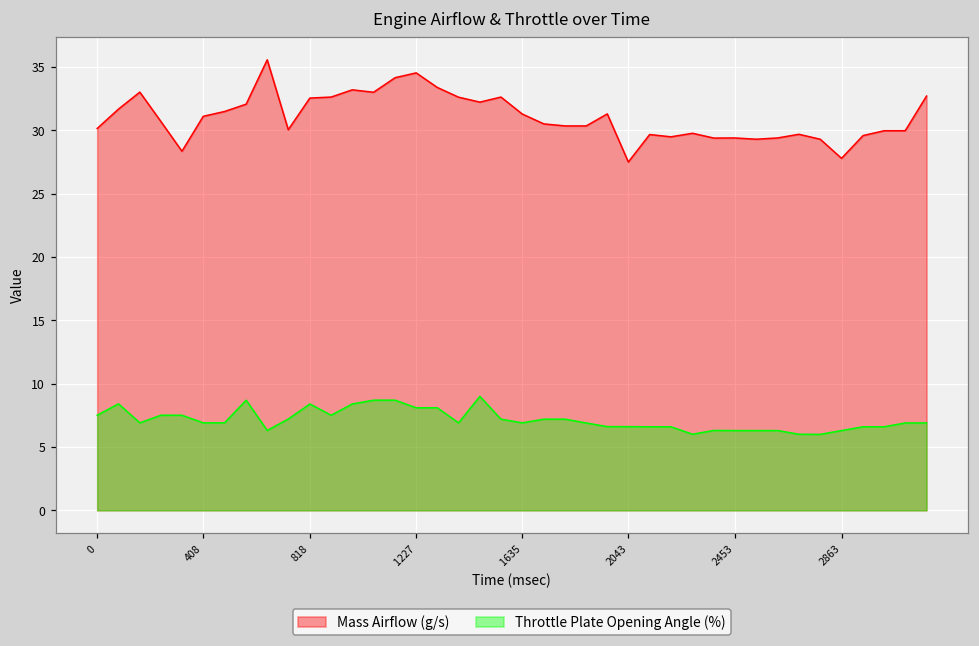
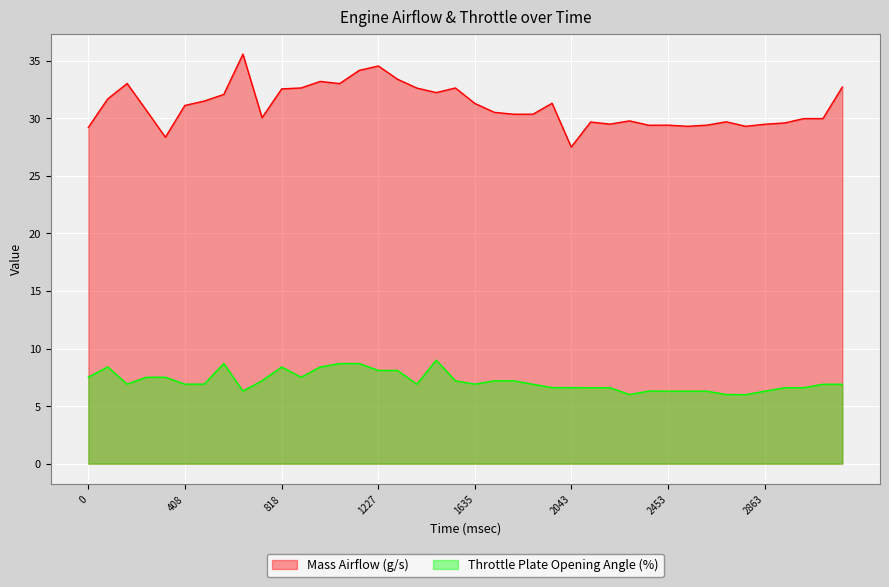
Mass Airflow (g/s), 0: 30.2 -> 29.2
Mass Airflow (g/s), 2863: 27.8 -> 29.5
